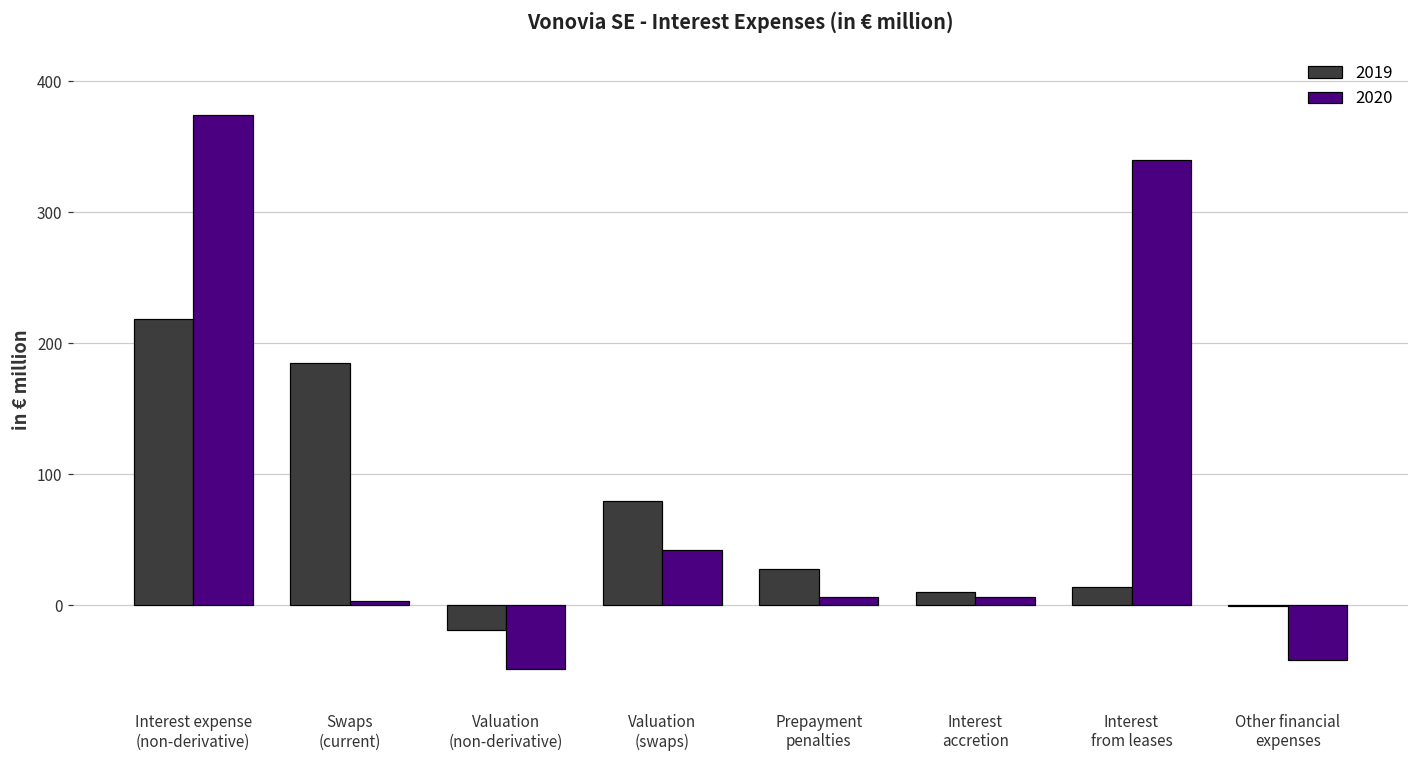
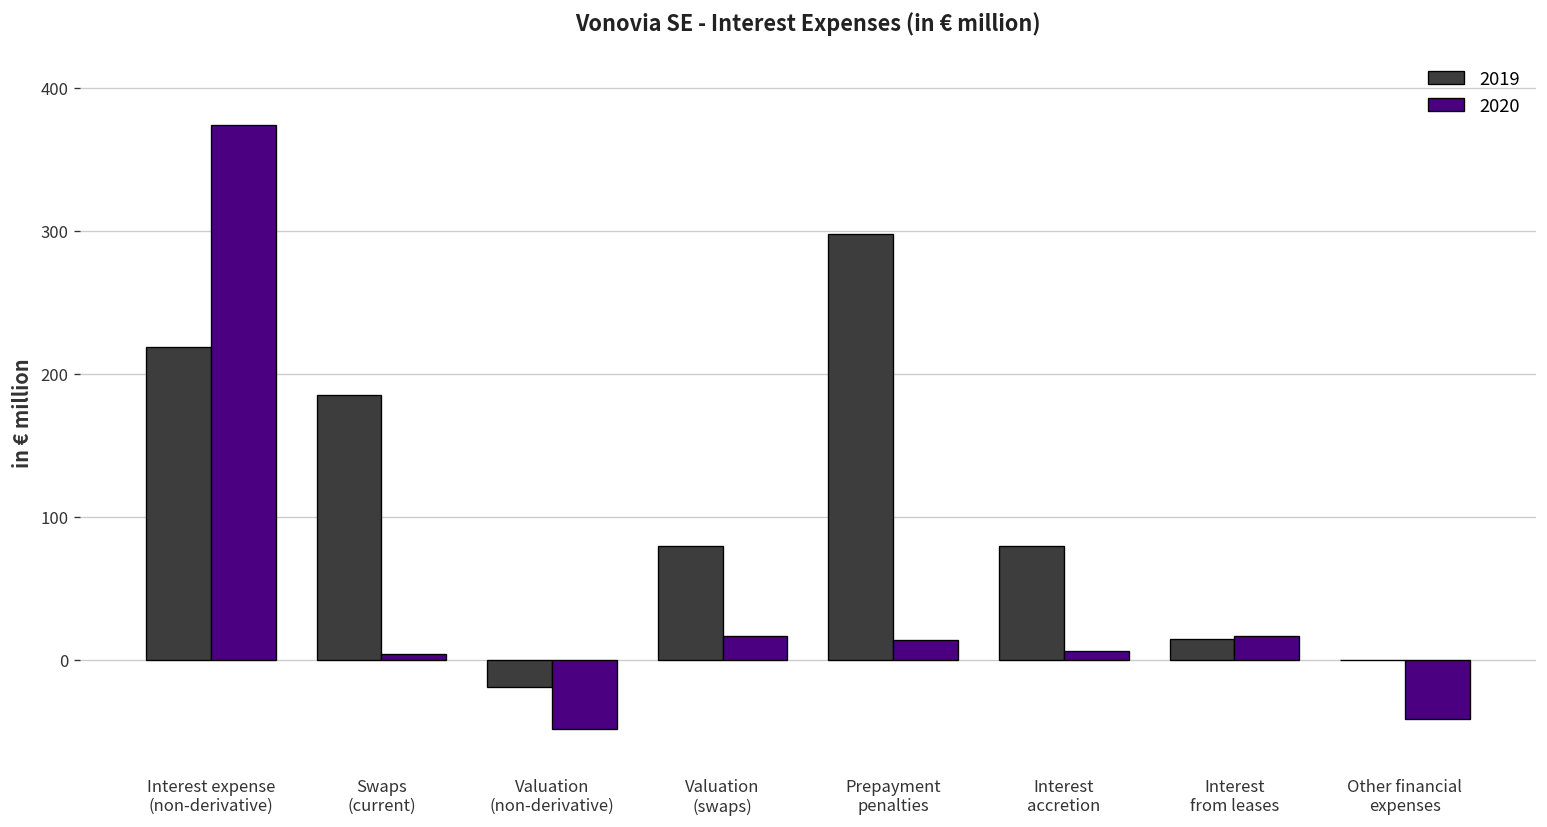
2020, Valuation (swaps): 42 -> 16
2019, Prepayment penalties: 28 -> 298
2020, Prepayment penalties: 6 -> 14
2019, Interest accretion: 10 -> 80
2020, Interest from leases: 340 -> 16
